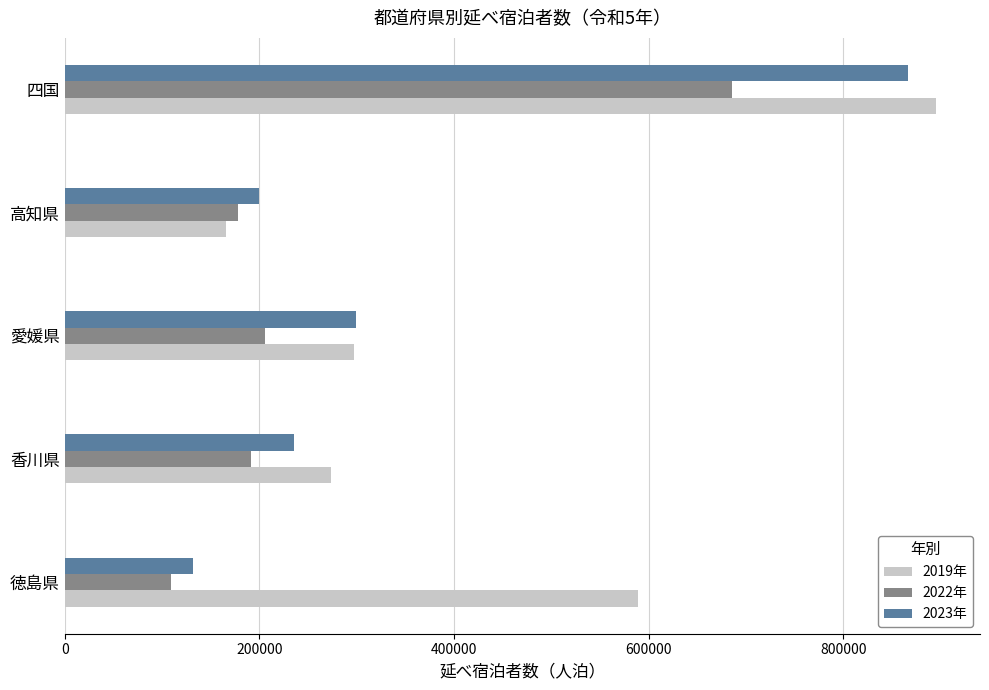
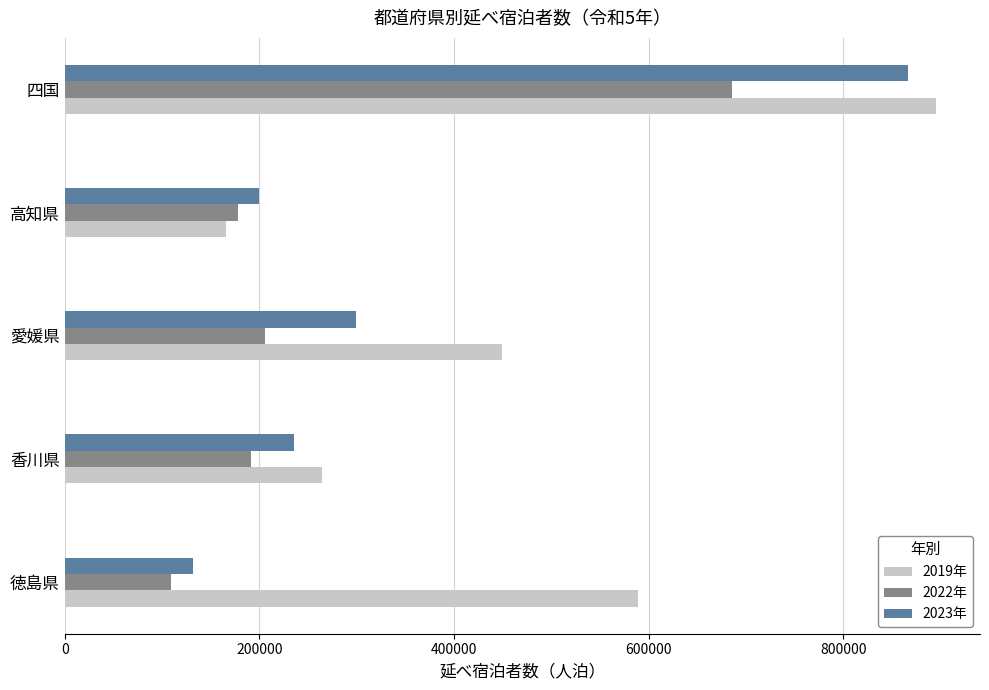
2019年, 愛媛県: 300000 -> 450000
2019年, 香川県: 270000 -> 260000
